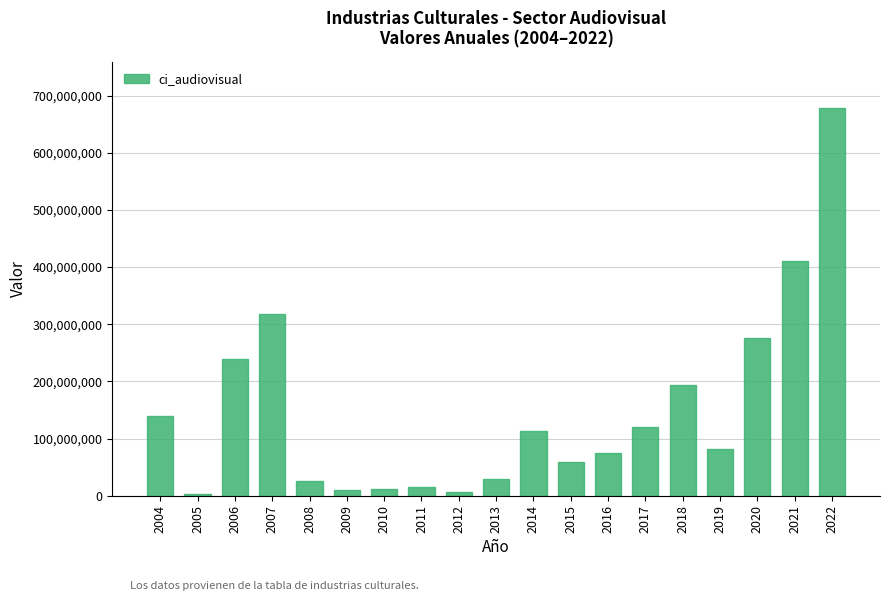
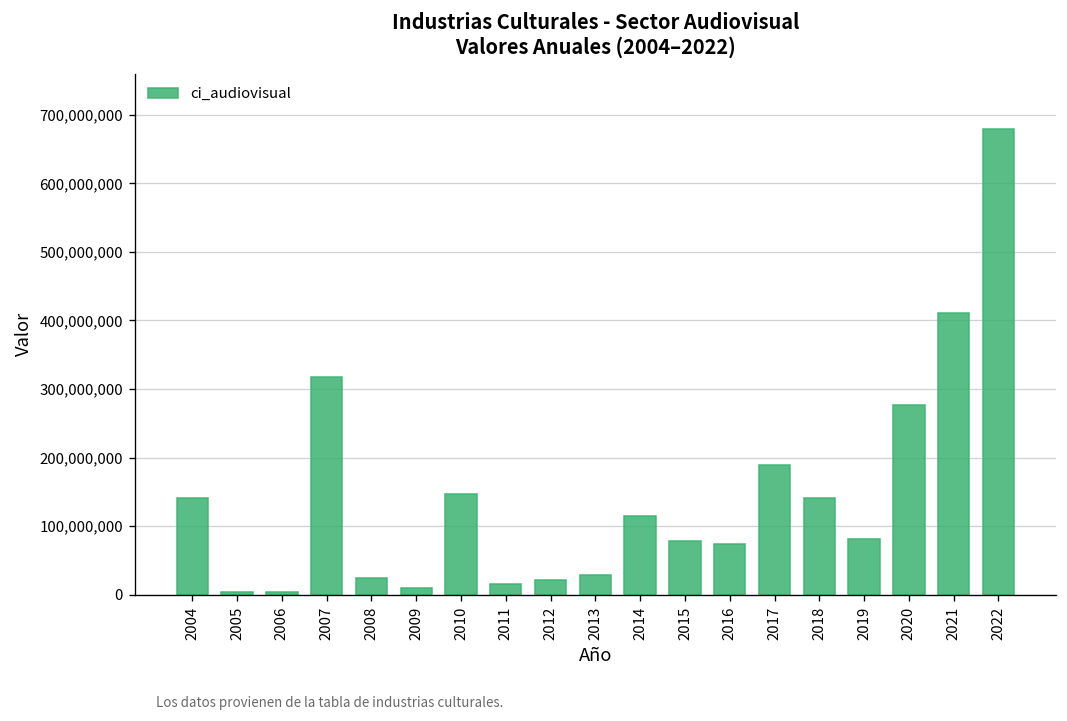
2006: 240,000,000 -> 0
2010: 10,000,000 -> 150,000,000
2012: 10,000,000 -> 20,000,000
2015: 60,000,000 -> 80,000,000
2017: 120,000,000 -> 190,000,000
2018: 190,000,000 -> 140,000,000
